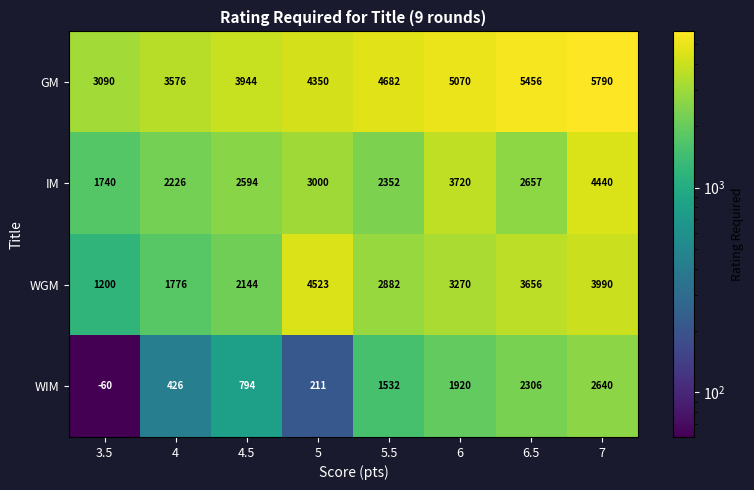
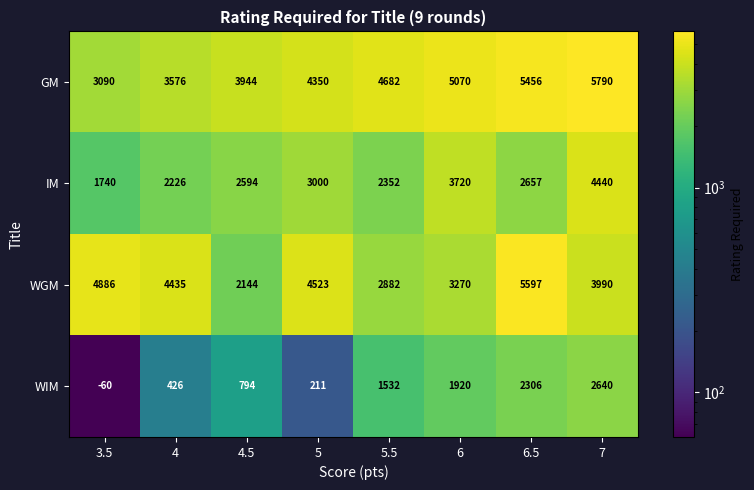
WGM, 3.5: 1200 -> 4886
WGM, 4: 1776 -> 4435
WGM, 6.5: 3656 -> 5597
